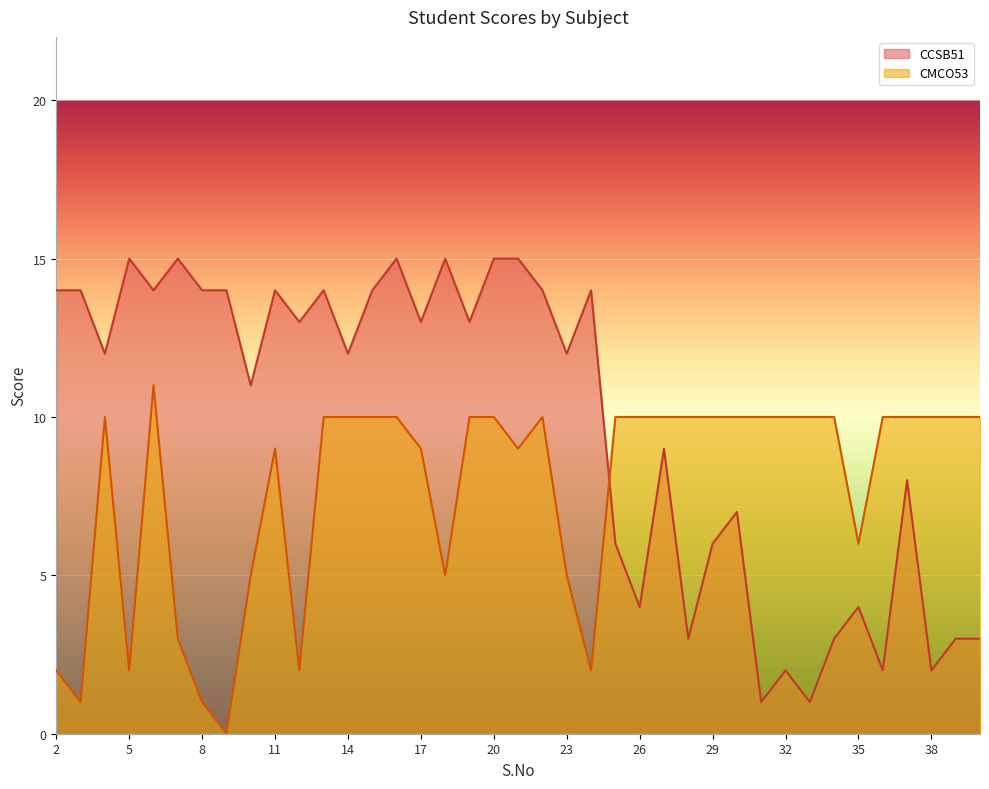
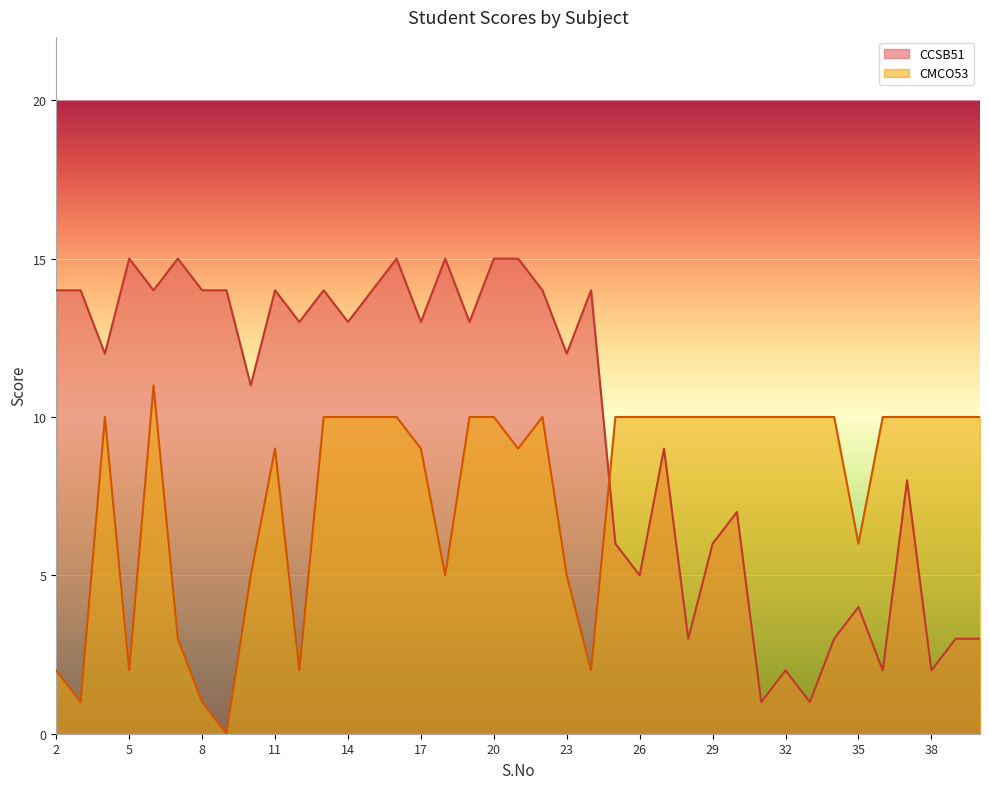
CCSB51, 14: 12 -> 13
CCSB51, 26: 4 -> 5
